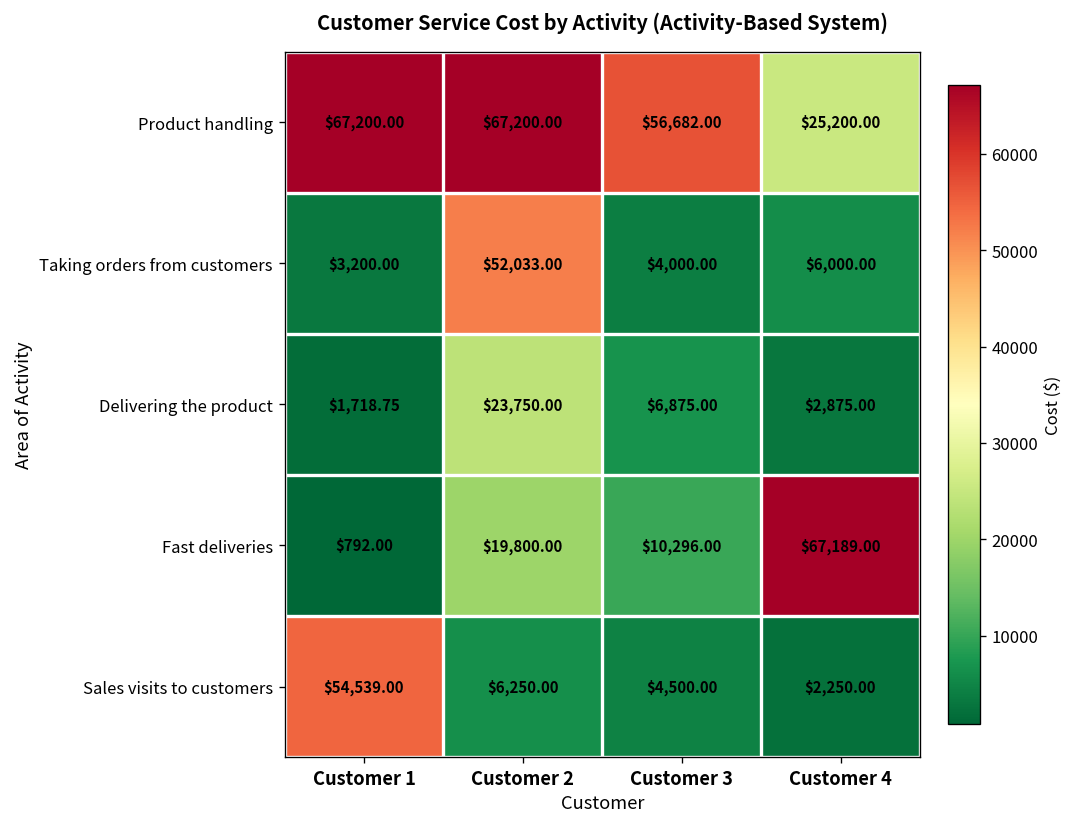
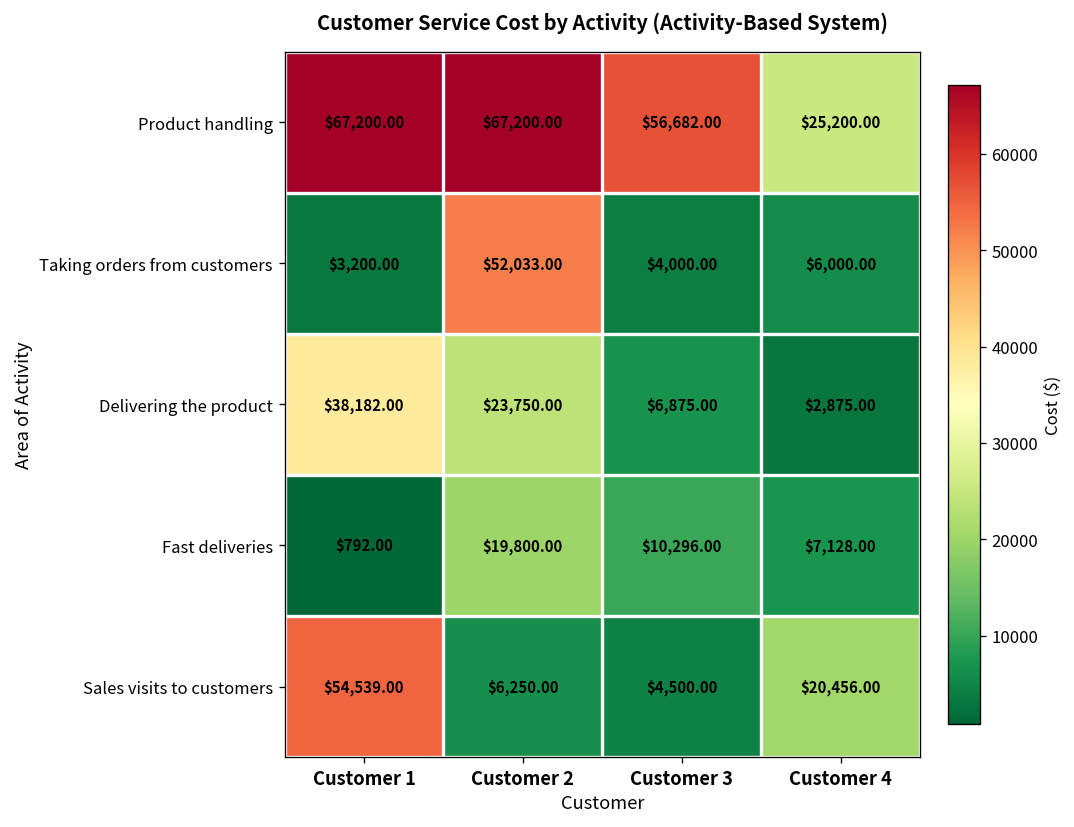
Delivering the product, Customer 1: $1,718.75 -> $38,182.00
Fast deliveries, Customer 4: $67,189.00 -> $7,128.00
Sales visits to customers, Customer 4: $2,250.00 -> $20,456.00
